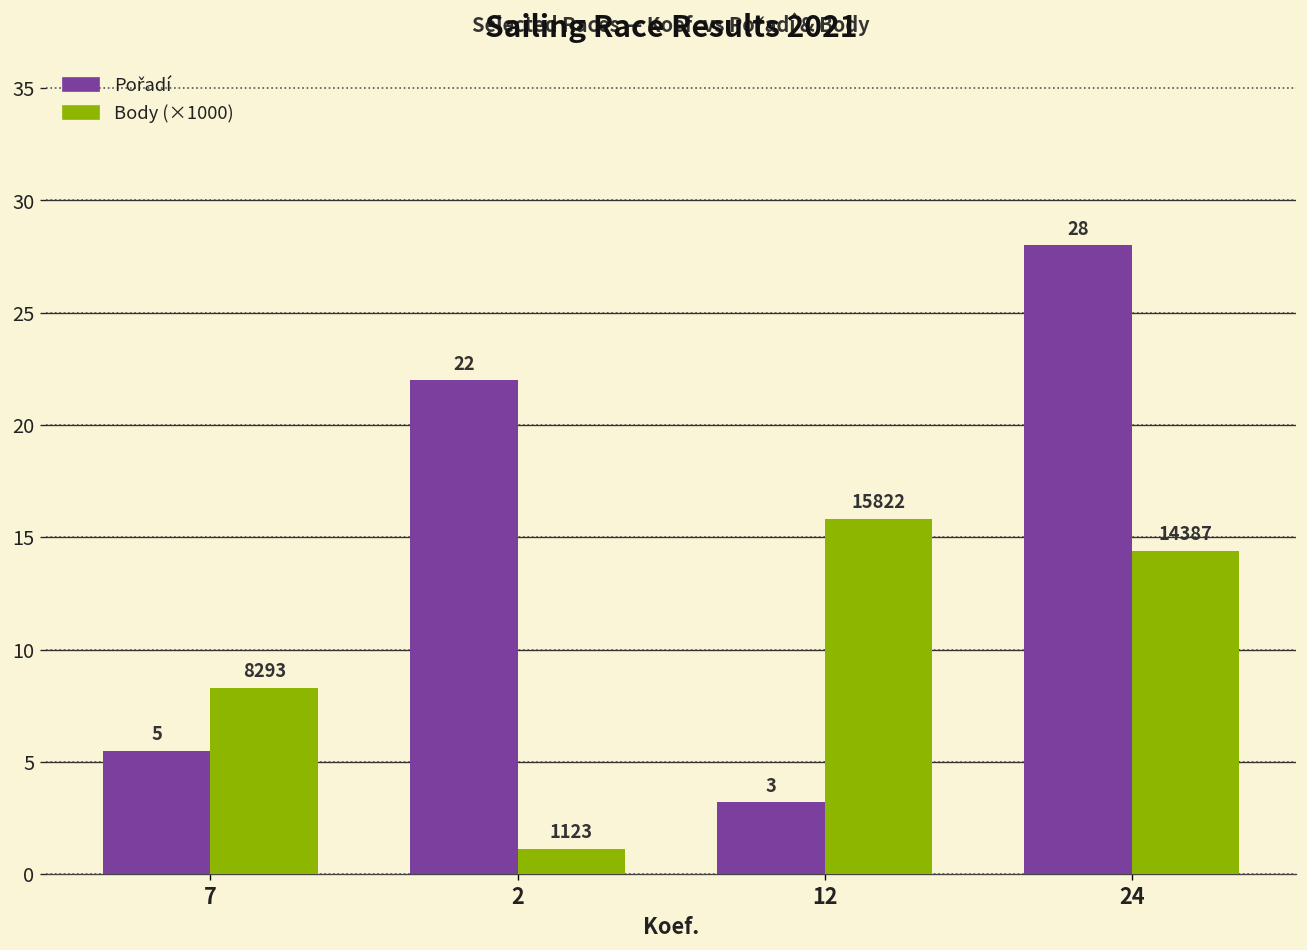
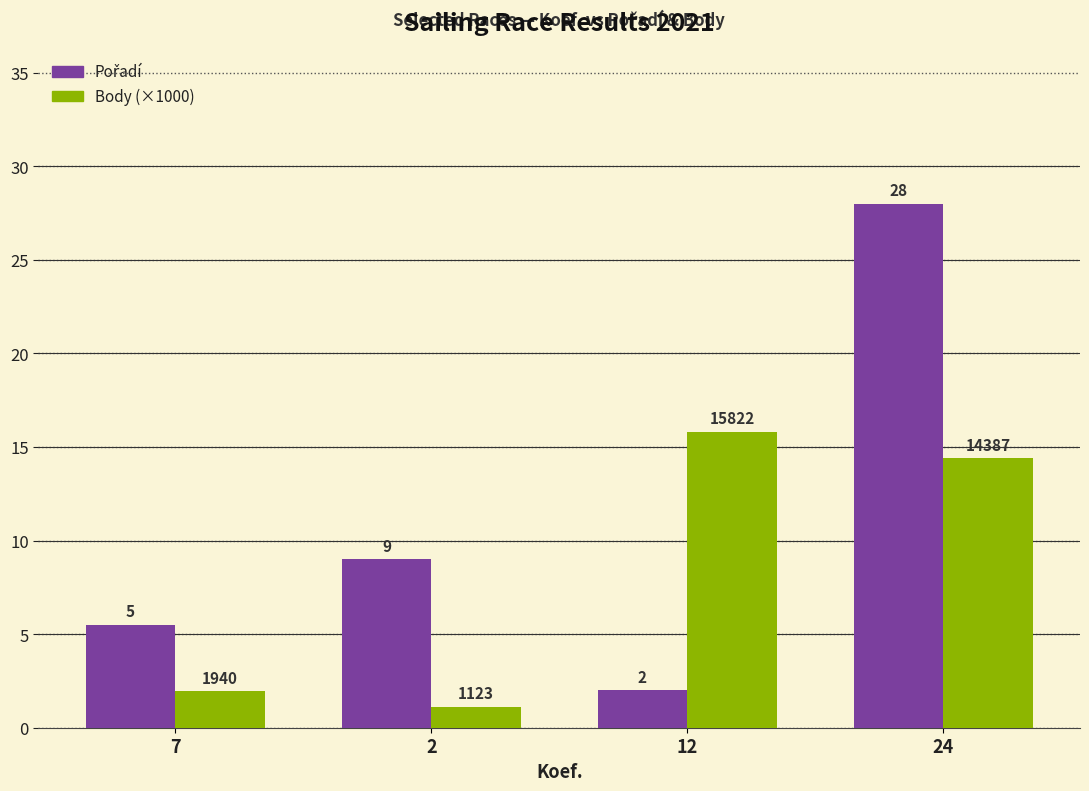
Body (×1000), 7: 8293 -> 1940
Pořadí, 2: 22 -> 9
Pořadí, 12: 3 -> 2
